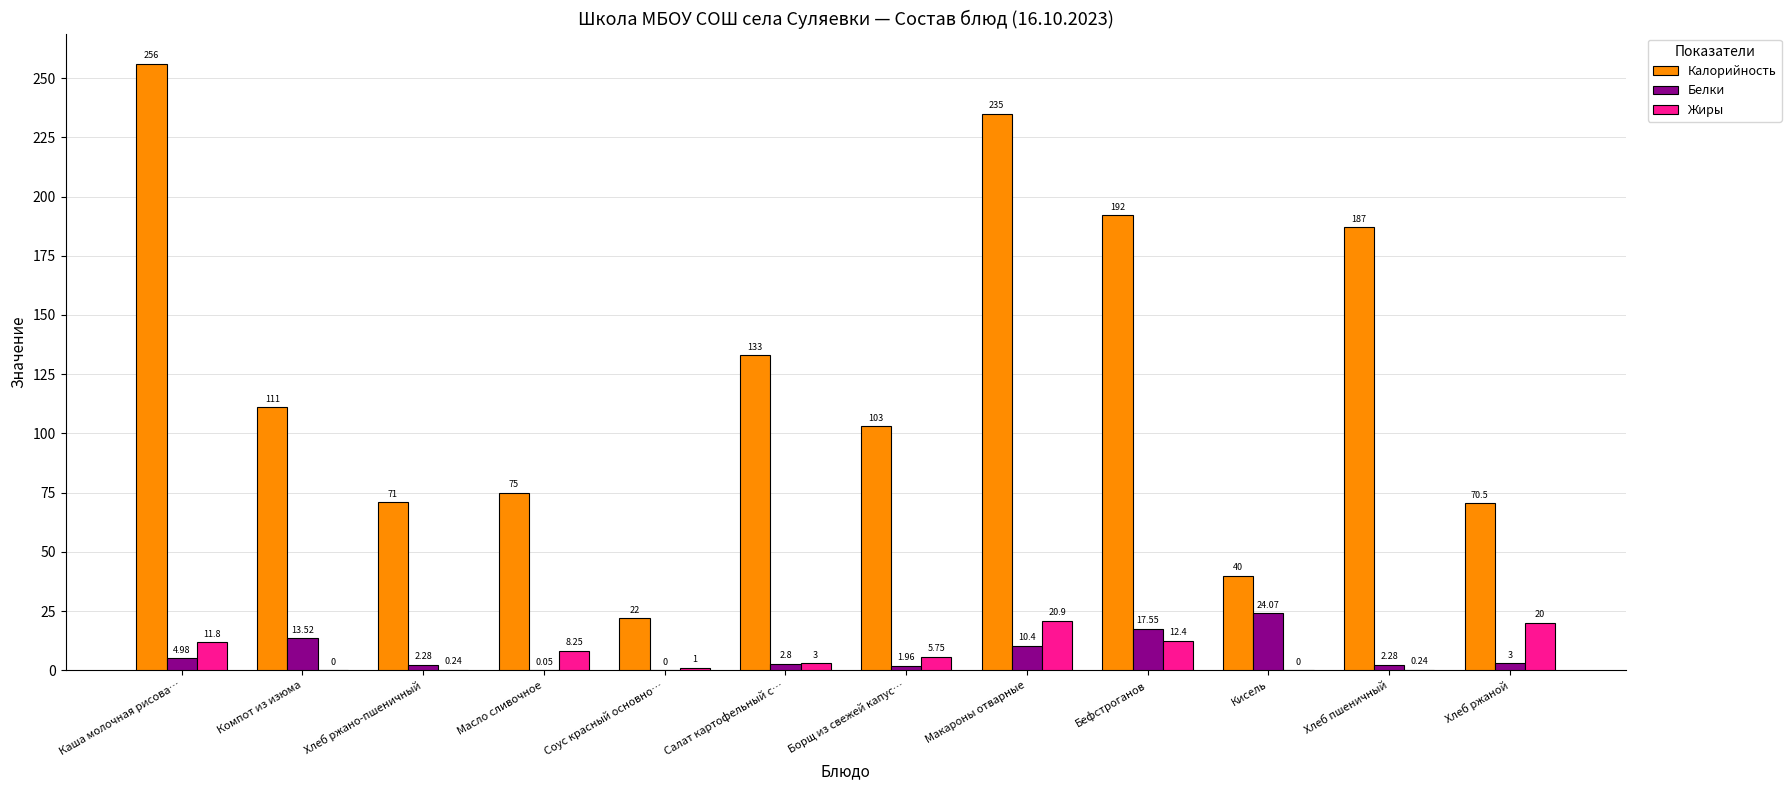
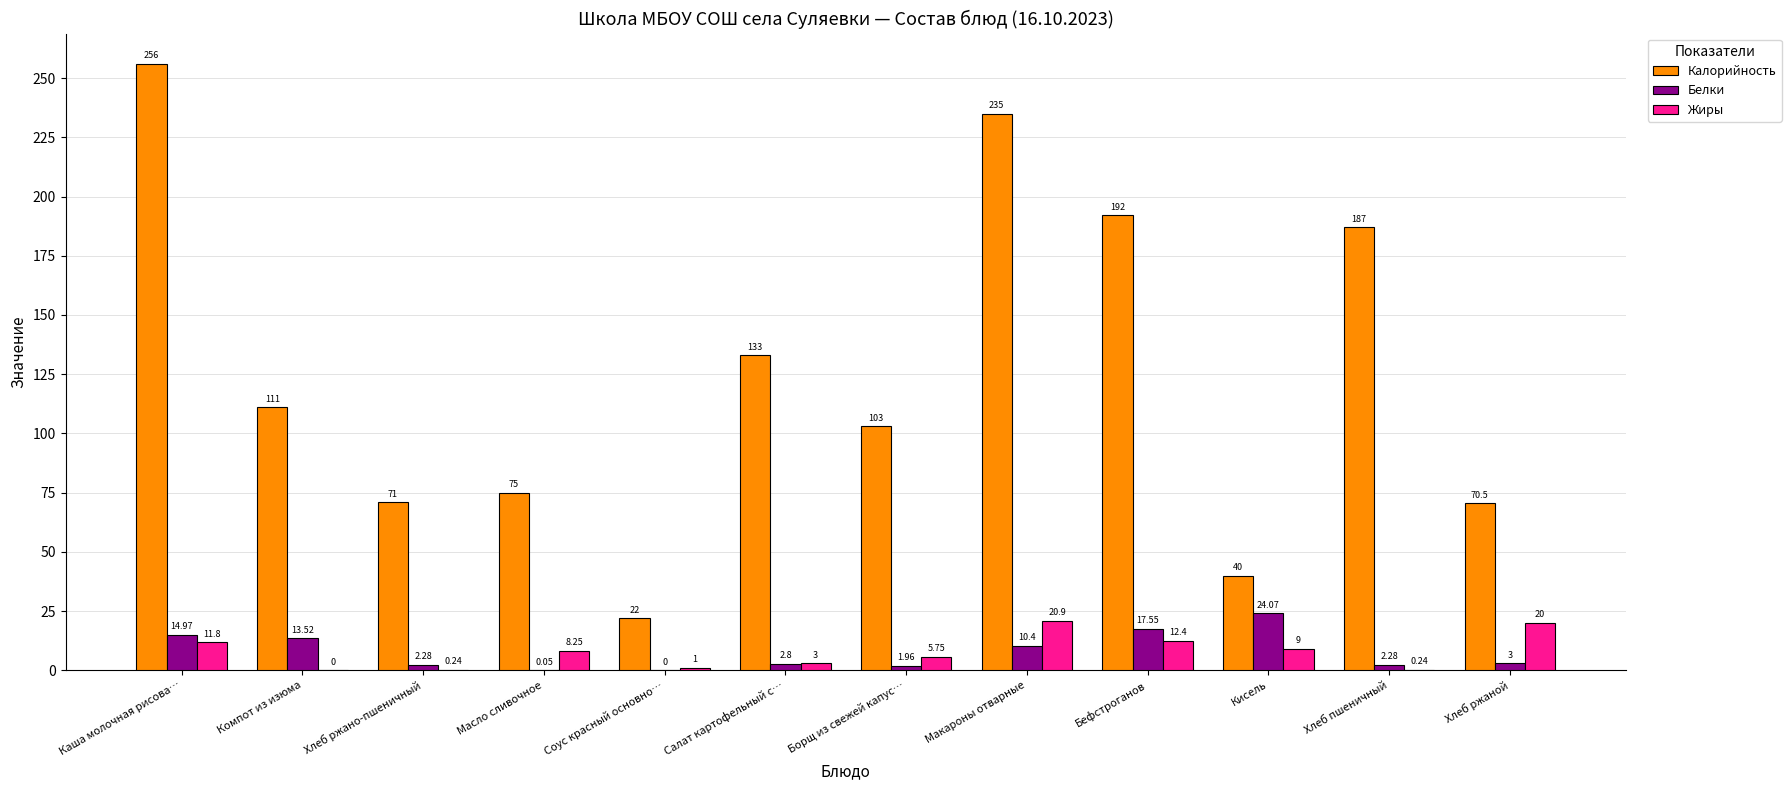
Белки, Каша молочная рисова…: 4.98 -> 14.97
Жиры, Кисель: 0 -> 9
